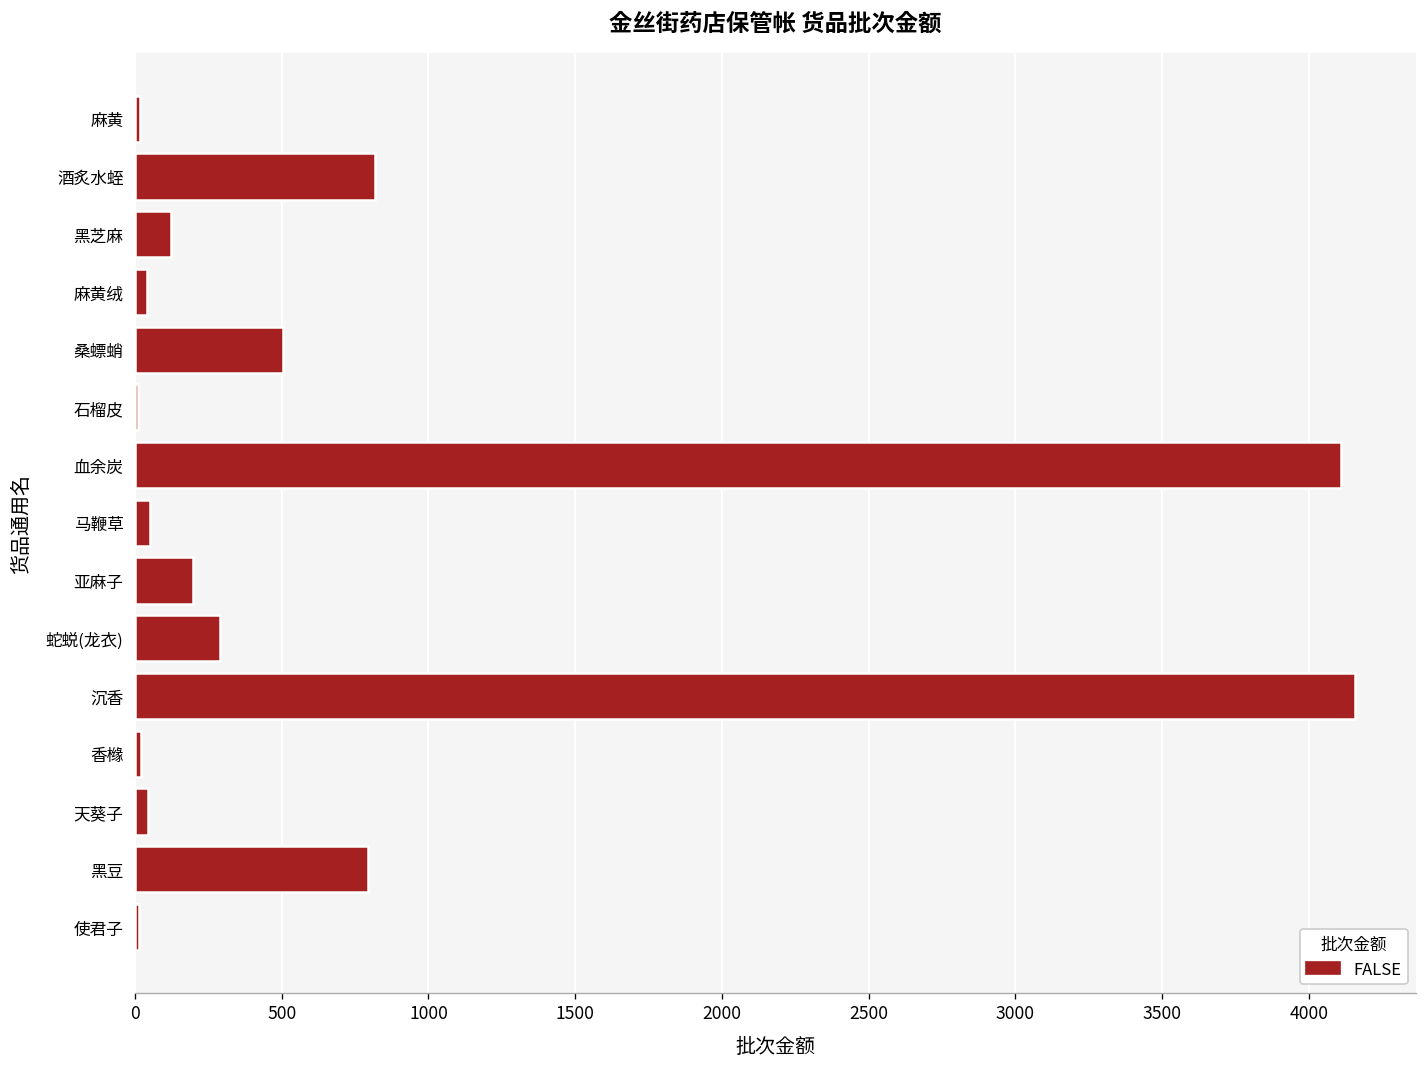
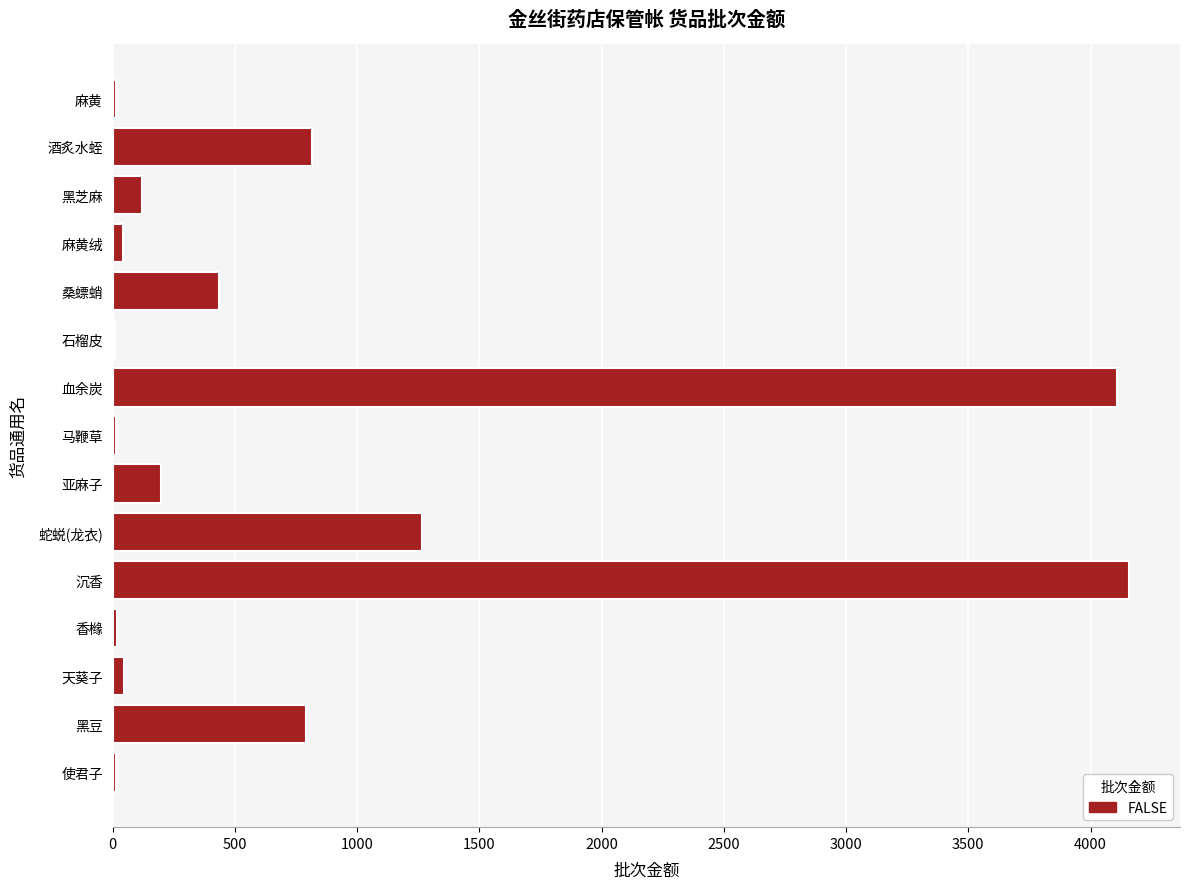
桑螵蛸: 500 -> 440
马鞭草: 50 -> 10
蛇蜕(龙衣): 290 -> 1270
